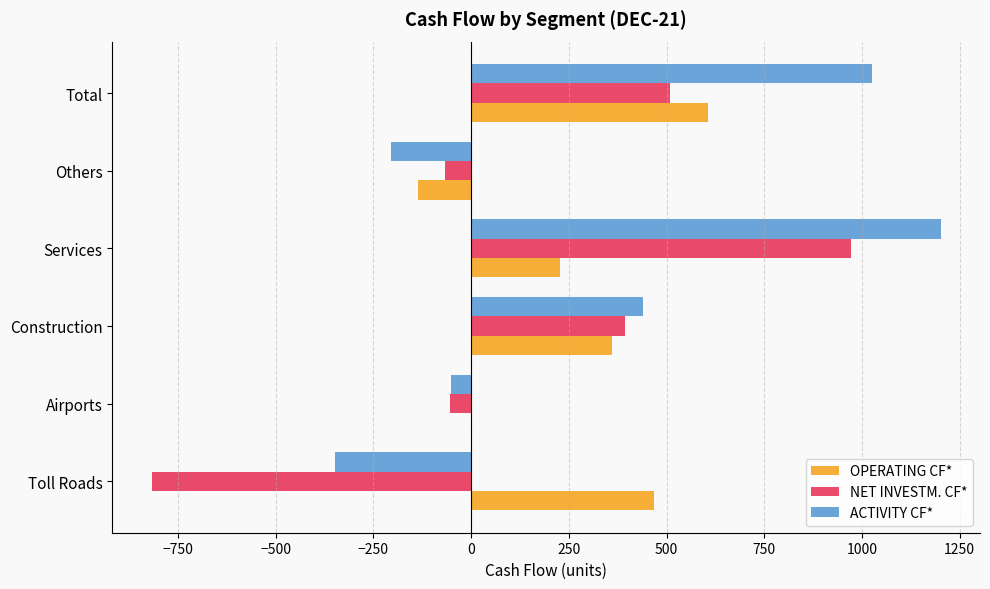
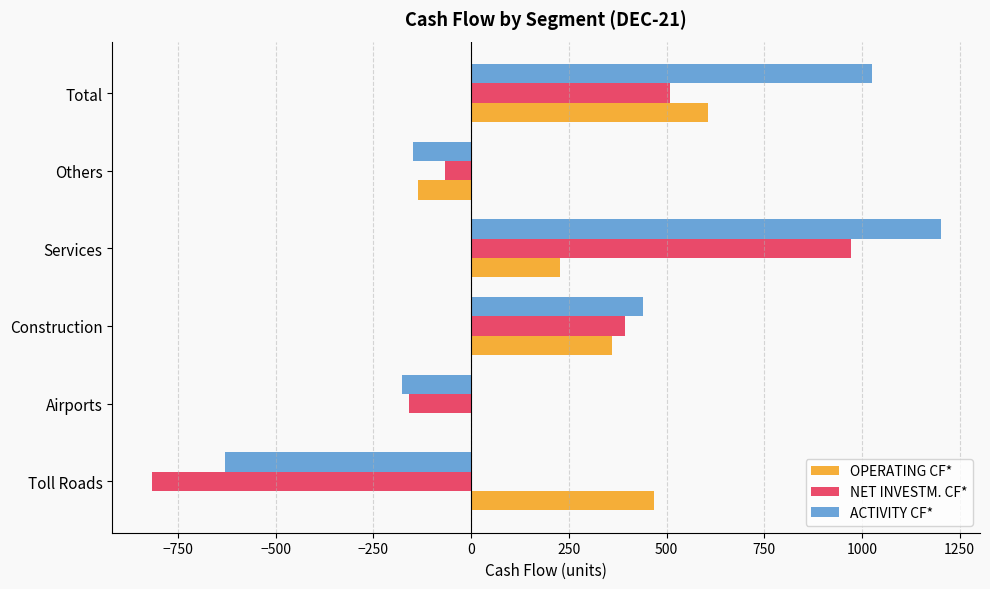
ACTIVITY CF*, Others: -200 -> -150
ACTIVITY CF*, Airports: -50 -> -180
NET INVESTM. CF*, Airports: -50 -> -160
ACTIVITY CF*, Toll Roads: -350 -> -630
